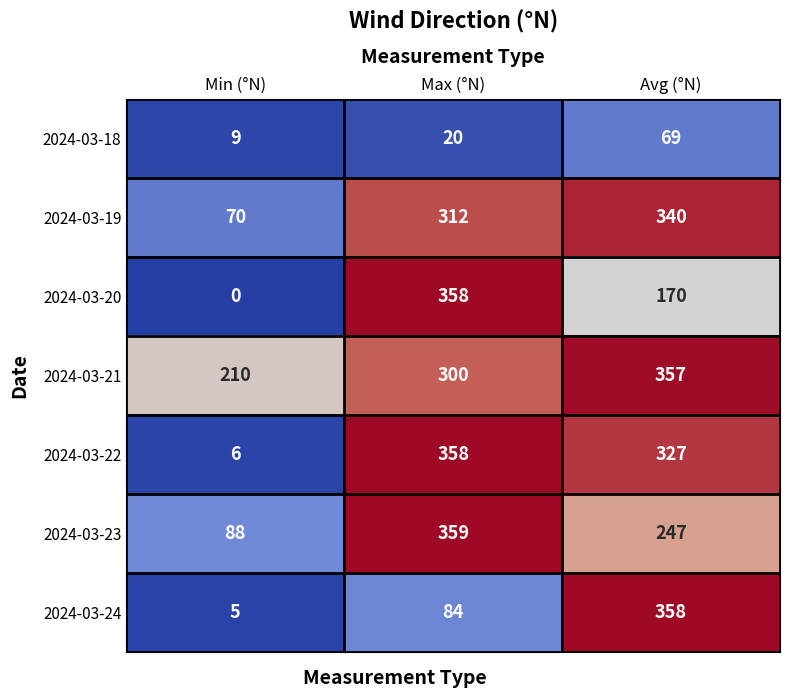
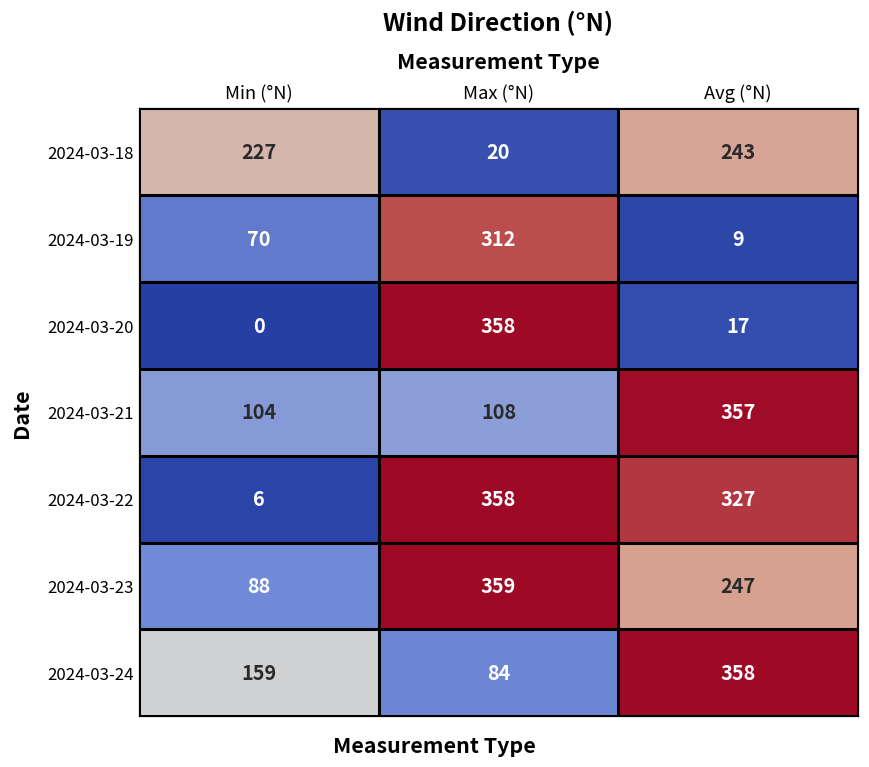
2024-03-18, Min (°N): 9 -> 227
2024-03-18, Avg (°N): 69 -> 243
2024-03-19, Avg (°N): 340 -> 9
2024-03-20, Avg (°N): 170 -> 17
2024-03-21, Min (°N): 210 -> 104
2024-03-21, Max (°N): 300 -> 108
2024-03-24, Min (°N): 5 -> 159
